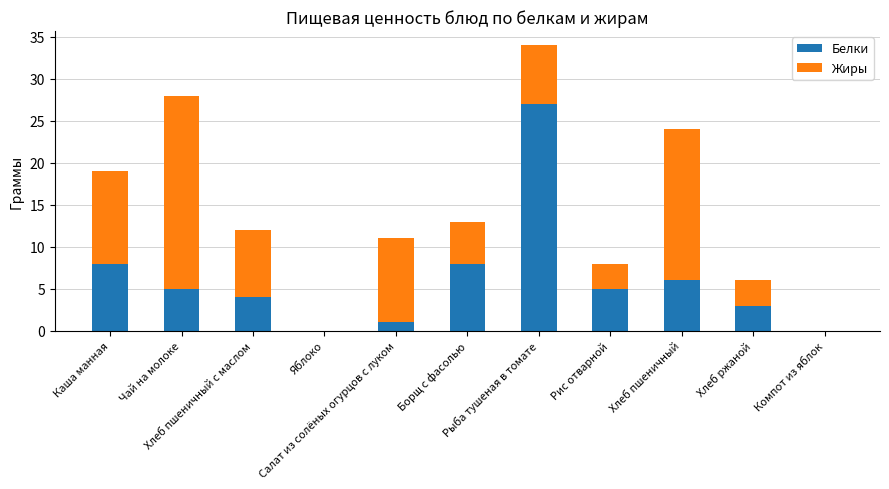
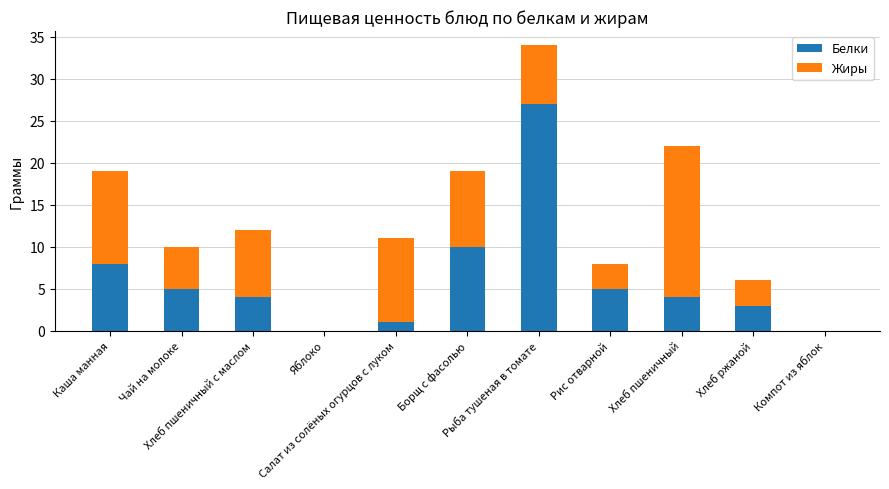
Жиры, Чай на молоке: 23 -> 5
Белки, Борщ с фасолью: 8 -> 10
Жиры, Борщ с фасолью: 5 -> 9
Белки, Хлеб пшеничный: 6 -> 4
